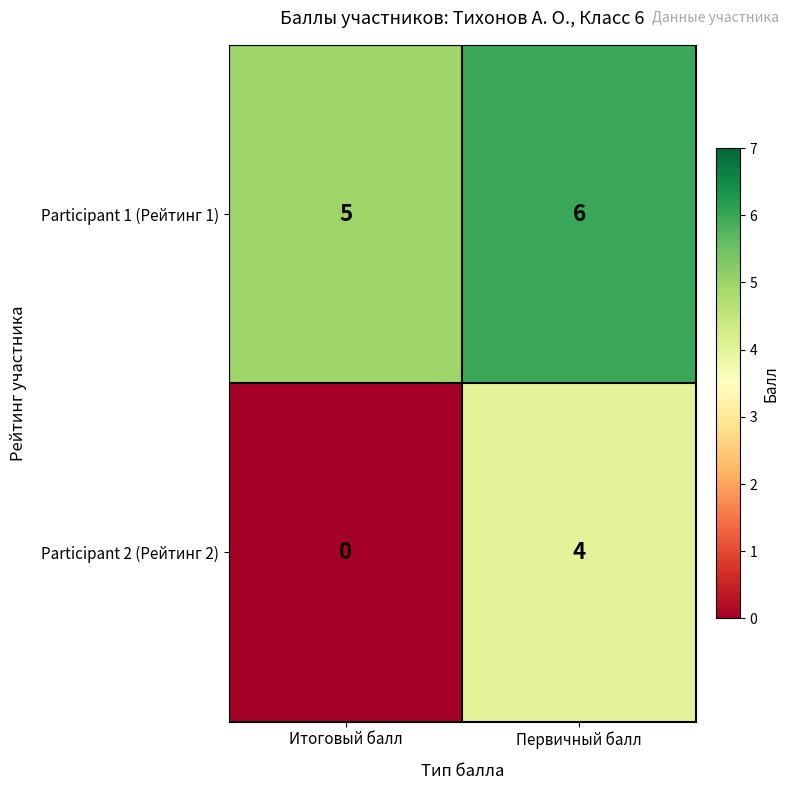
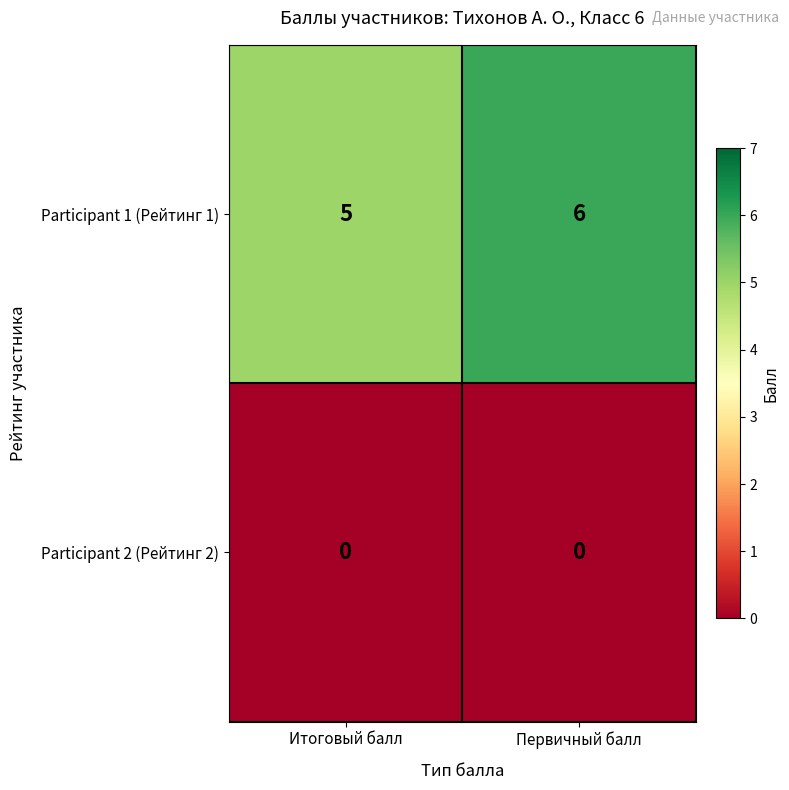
Participant 2 (Рейтинг 2), Первичный балл: 4 -> 0
